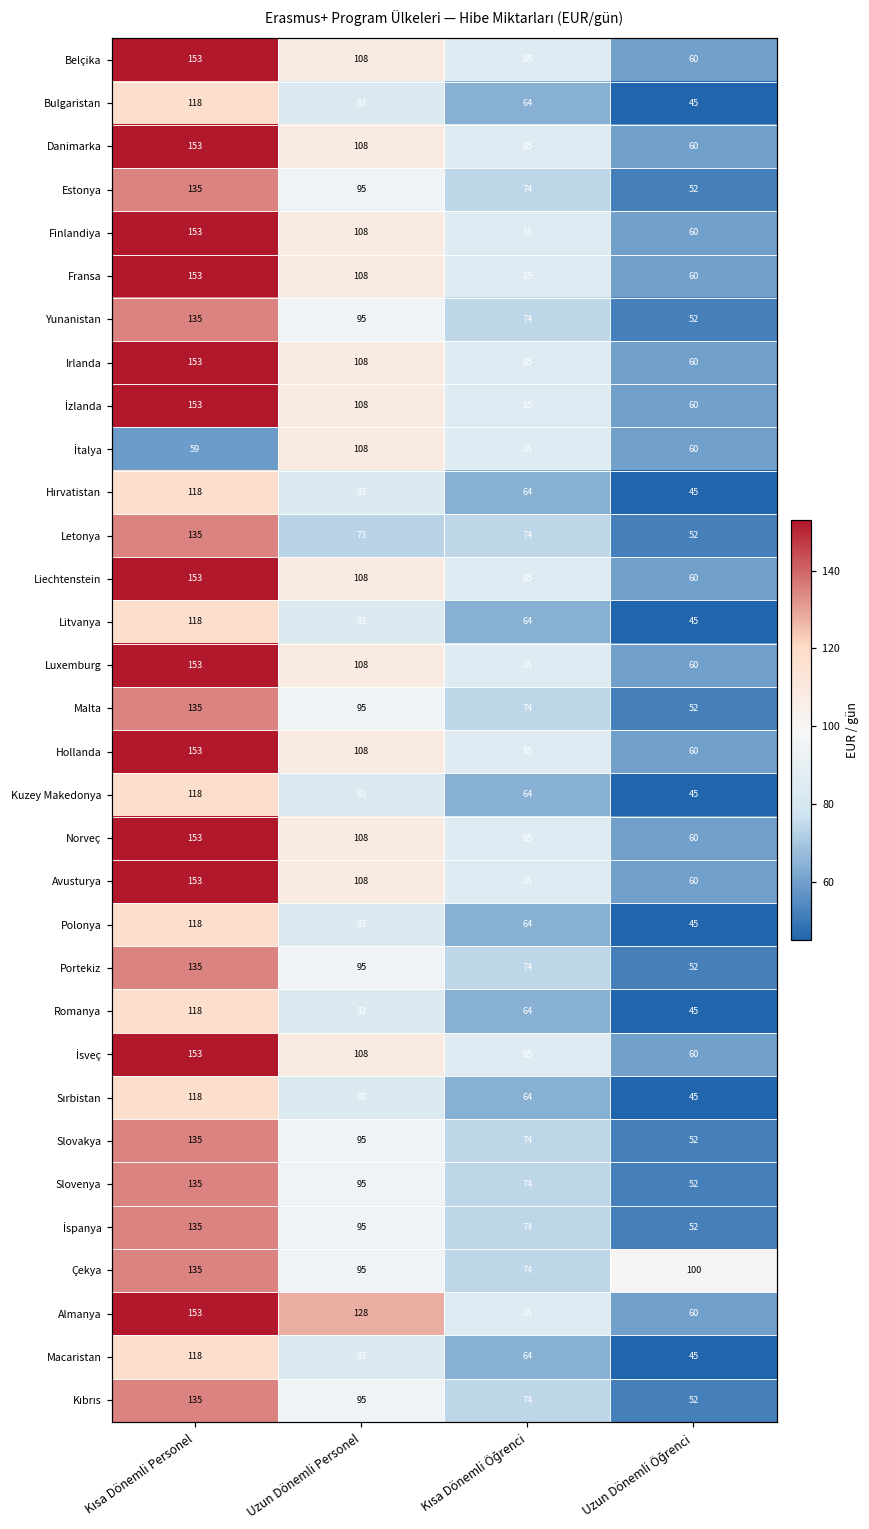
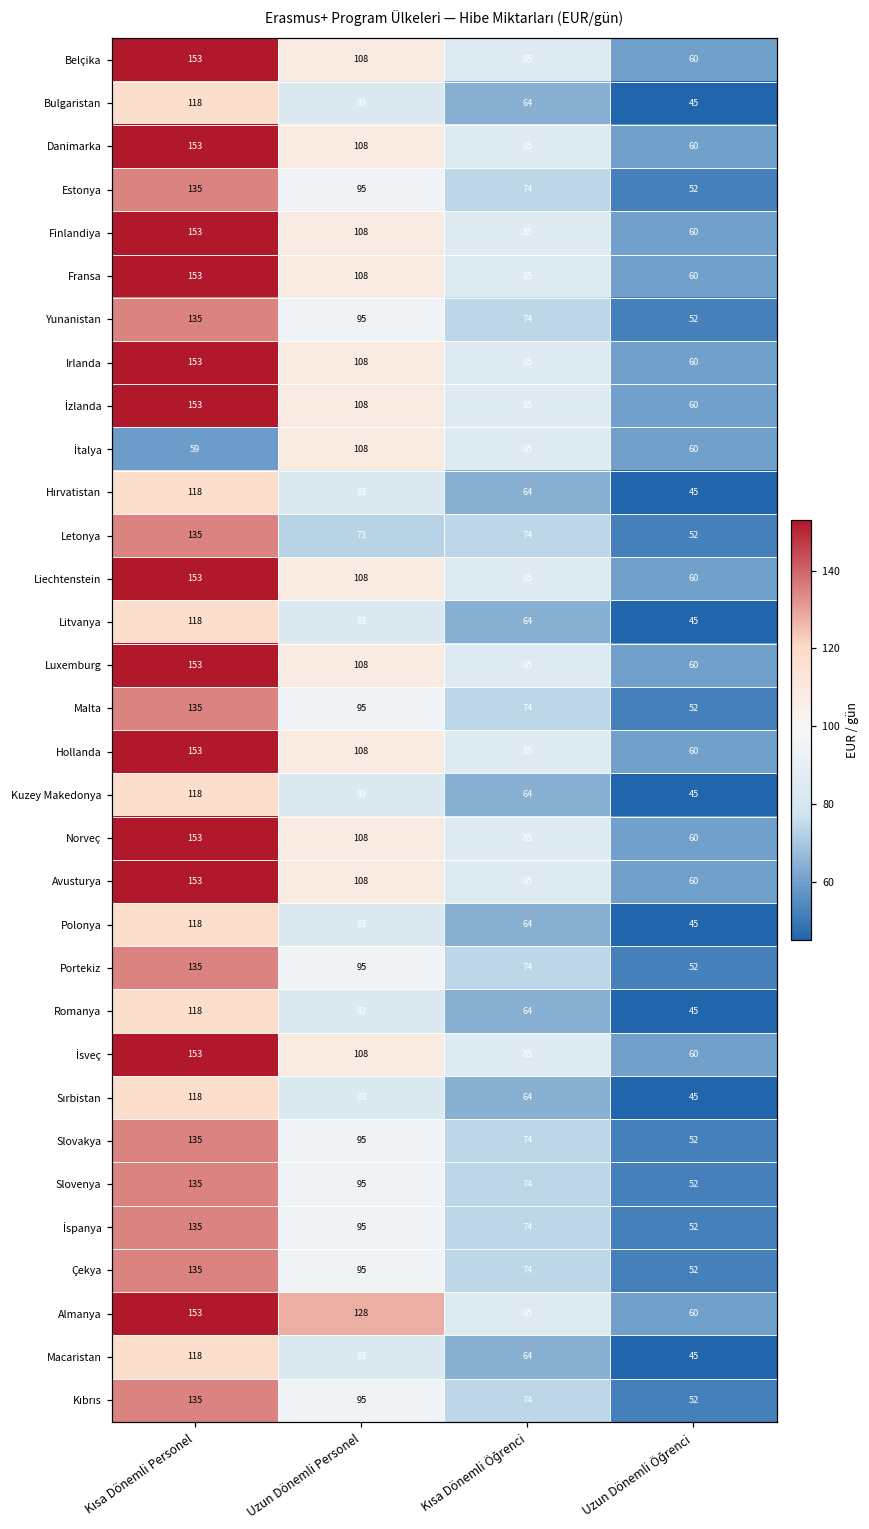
Çekya, Uzun Dönemli Öğrenci: 100 -> 52
